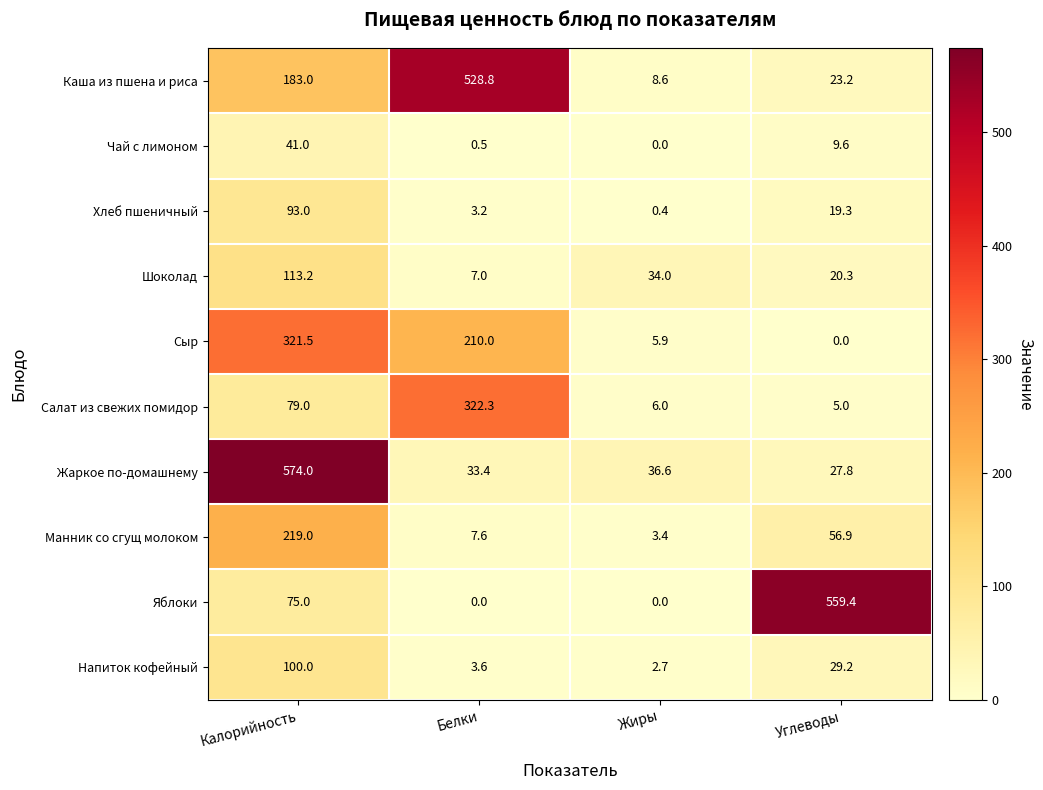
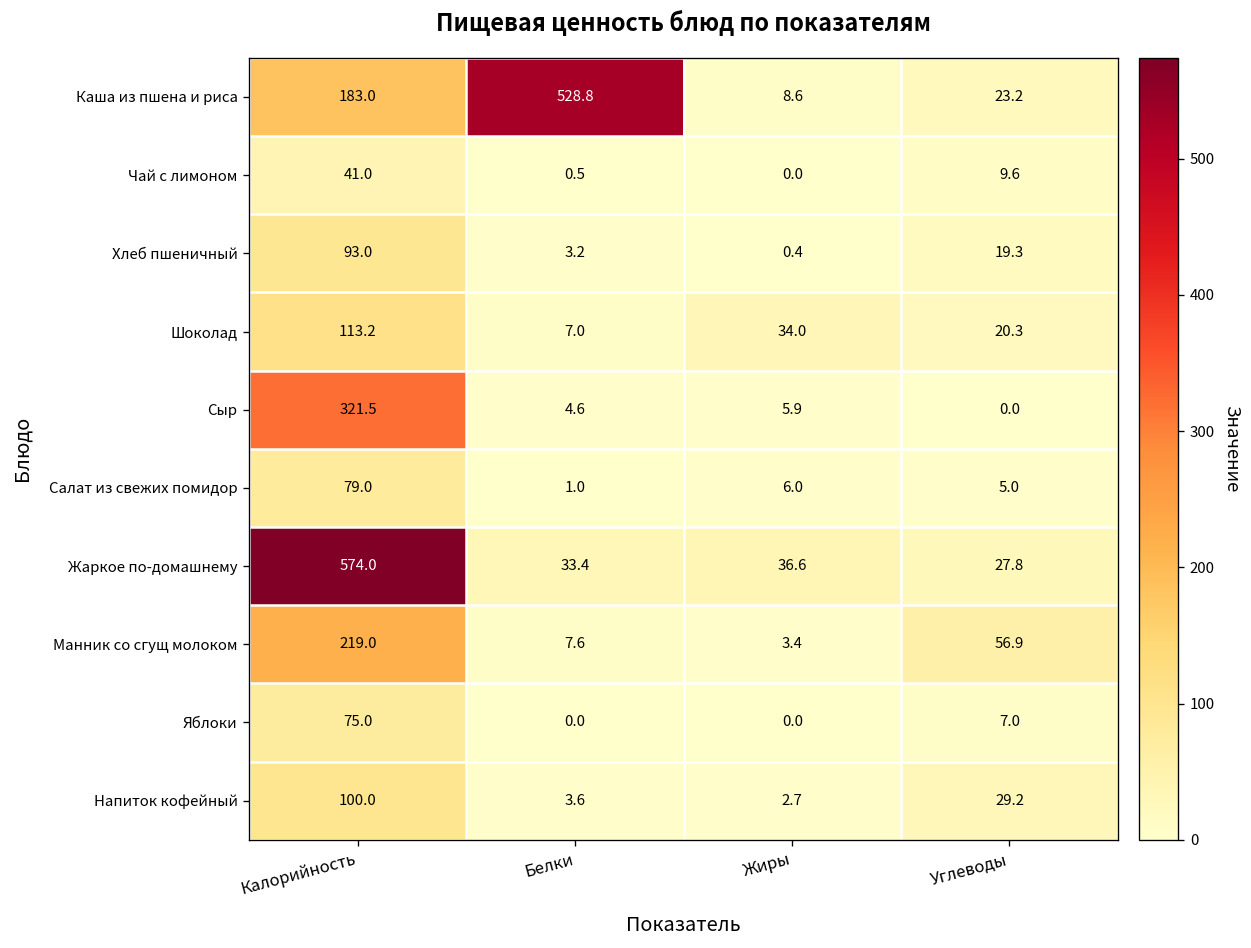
Сыр, Белки: 210.0 -> 4.6
Салат из свежих помидор, Белки: 322.3 -> 1.0
Яблоки, Углеводы: 559.4 -> 7.0
